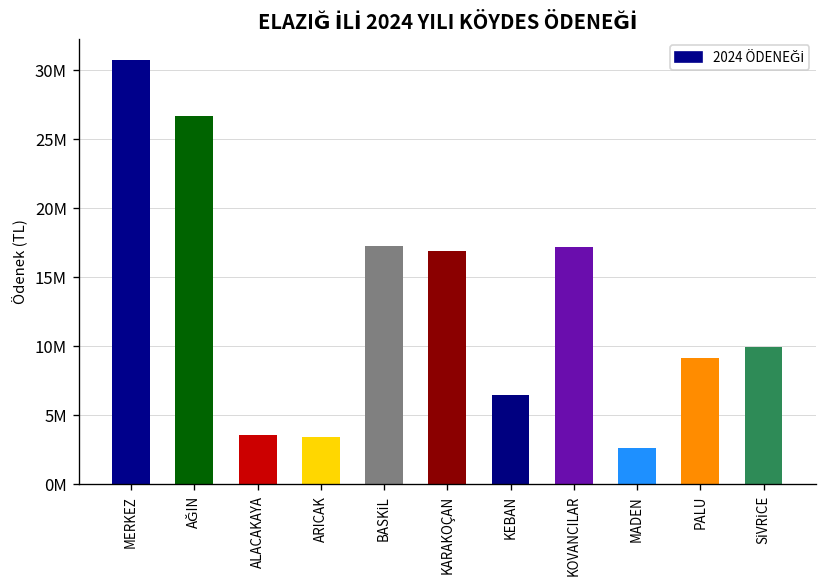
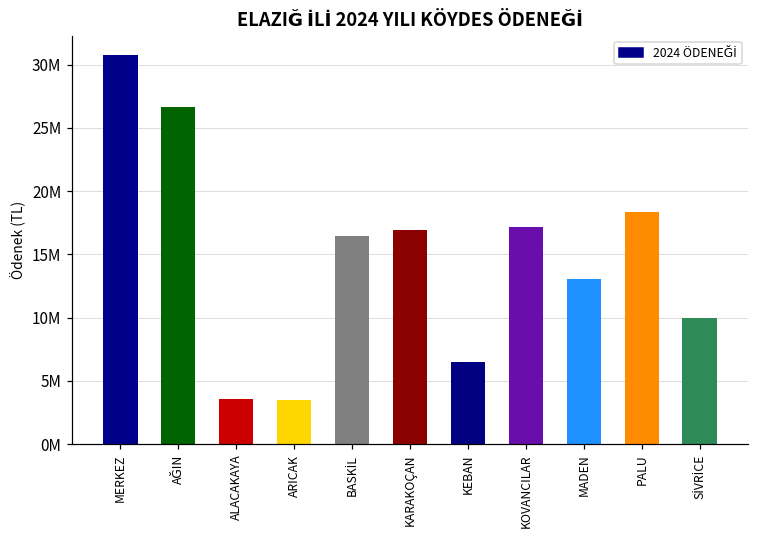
BASKİL: 17300000 -> 16500000
MADEN: 2700000 -> 13000000
PALU: 9200000 -> 18300000
